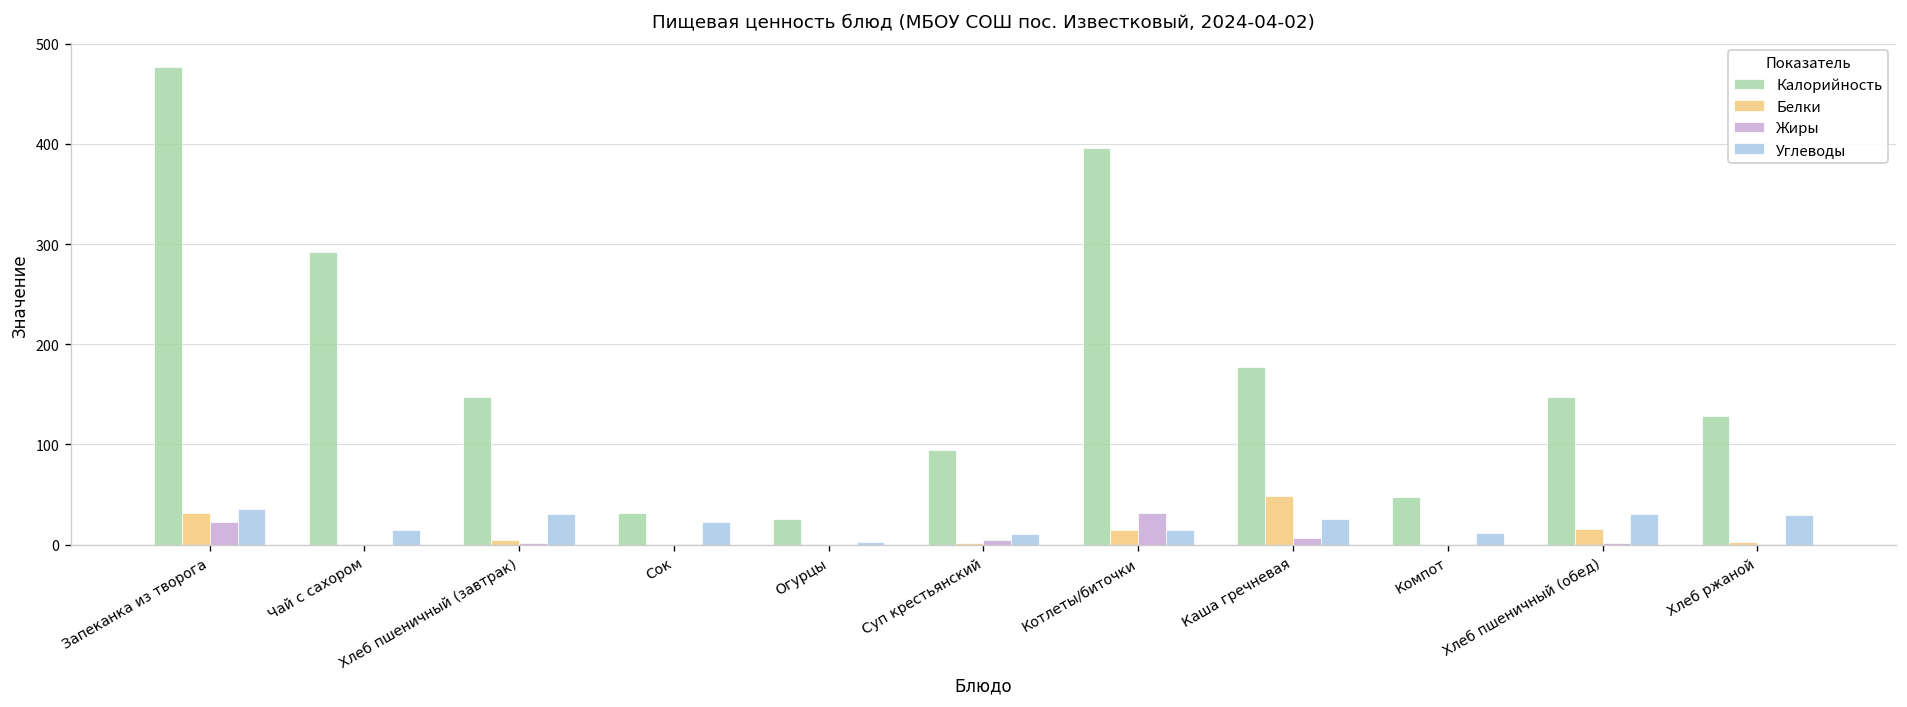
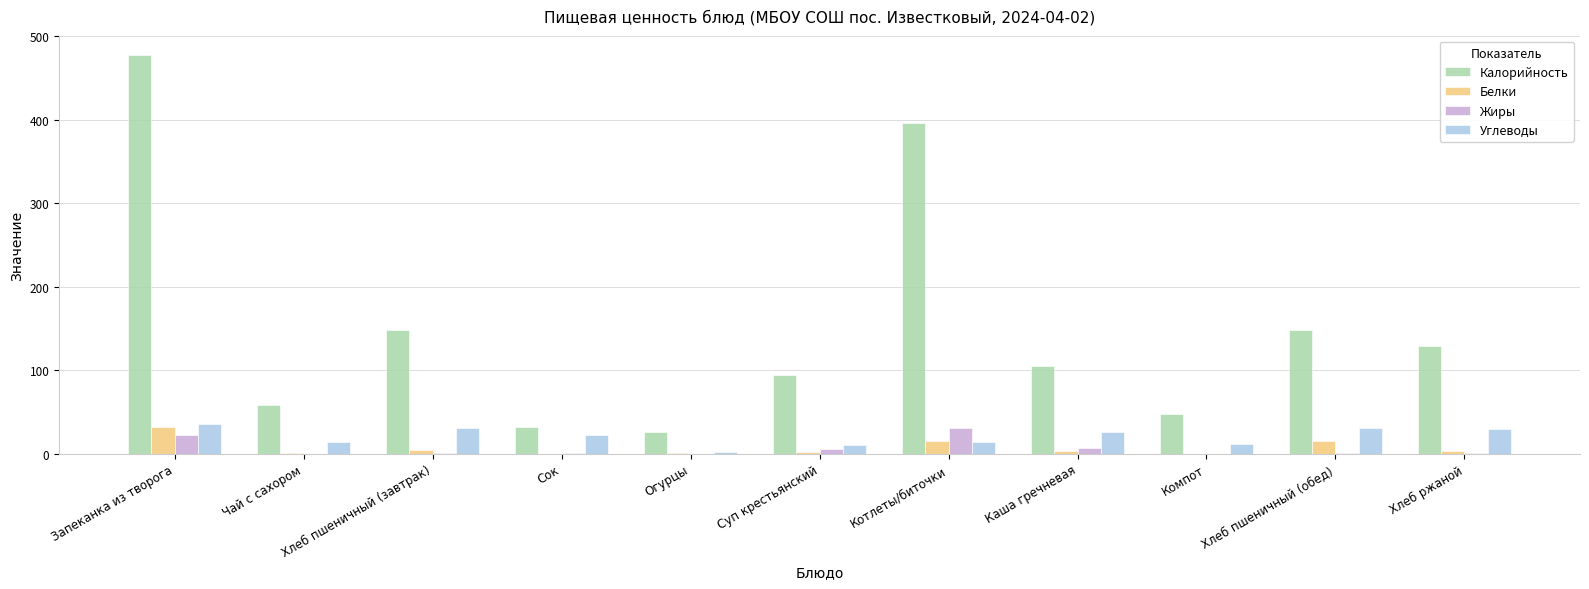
Калорийность, Чай с сахором: 290 -> 60
Калорийность, Каша гречневая: 180 -> 110
Белки, Каша гречневая: 50 -> 0
